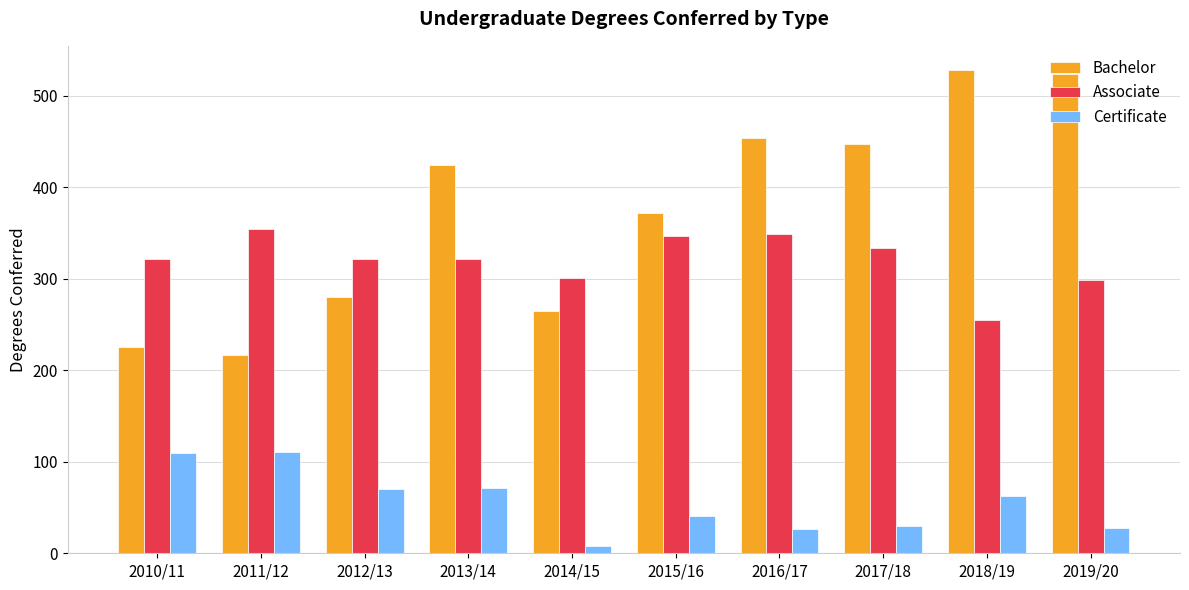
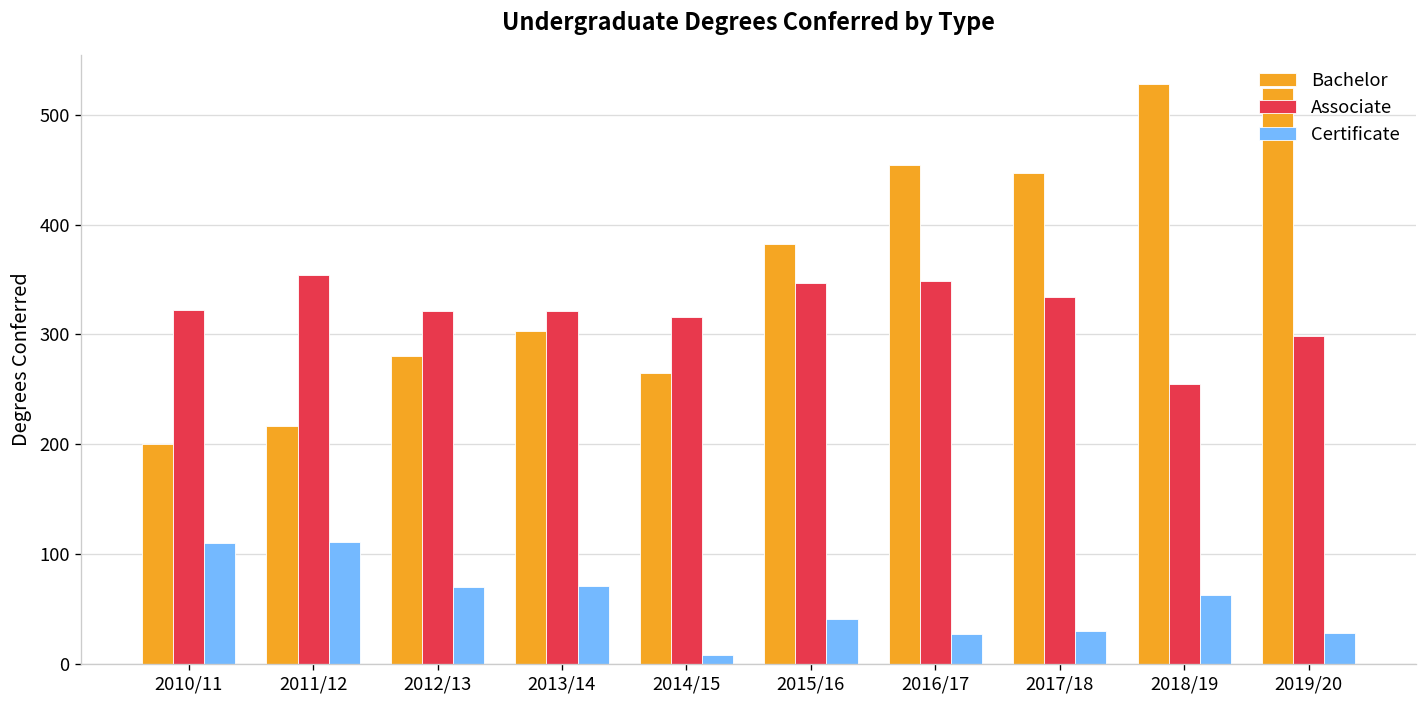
Bachelor, 2010/11: 230 -> 200
Bachelor, 2013/14: 420 -> 300
Associate, 2014/15: 300 -> 320
Bachelor, 2015/16: 370 -> 380
